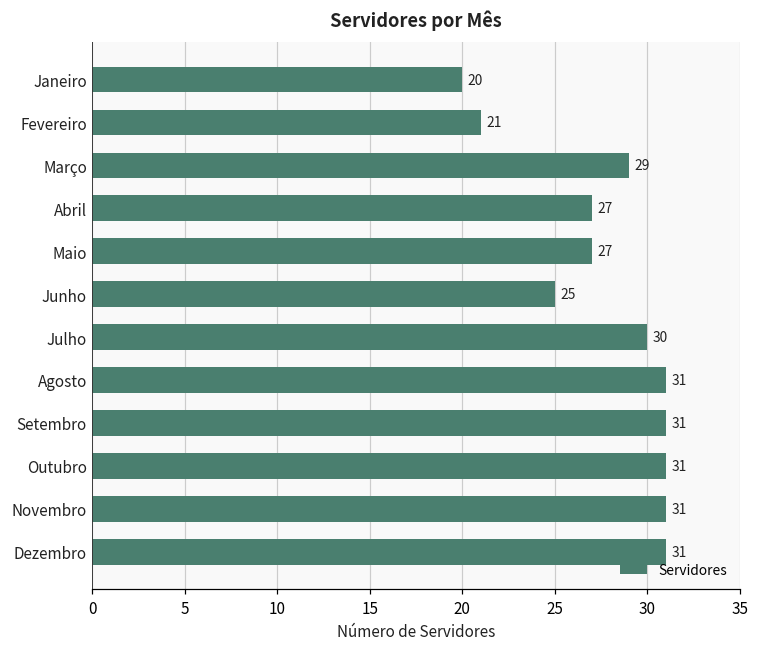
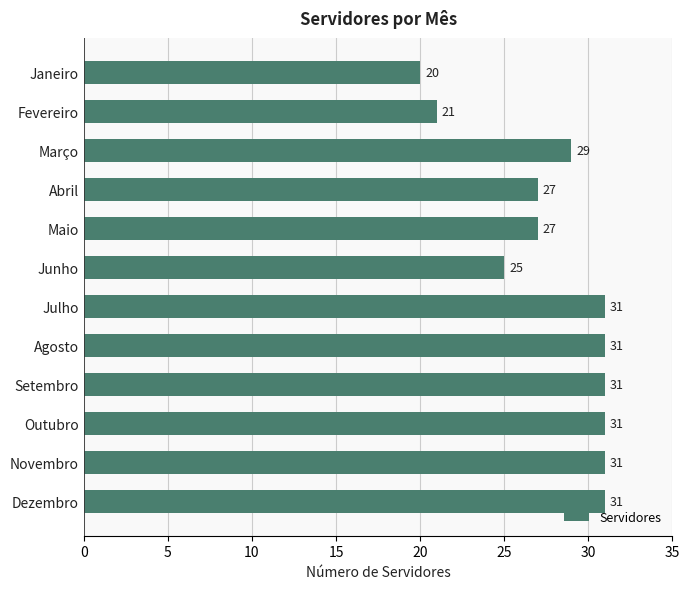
Julho: 30 -> 31
